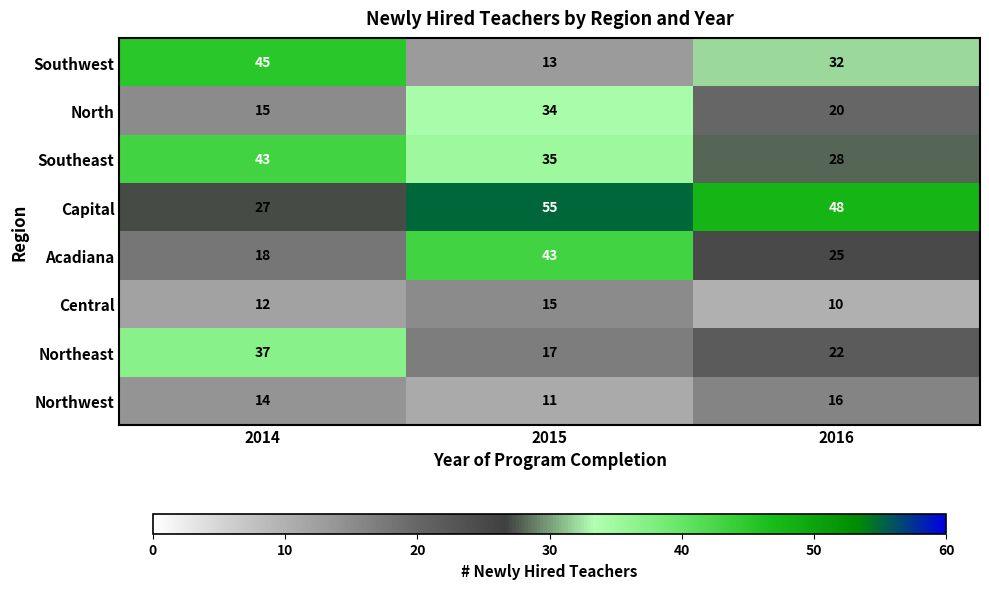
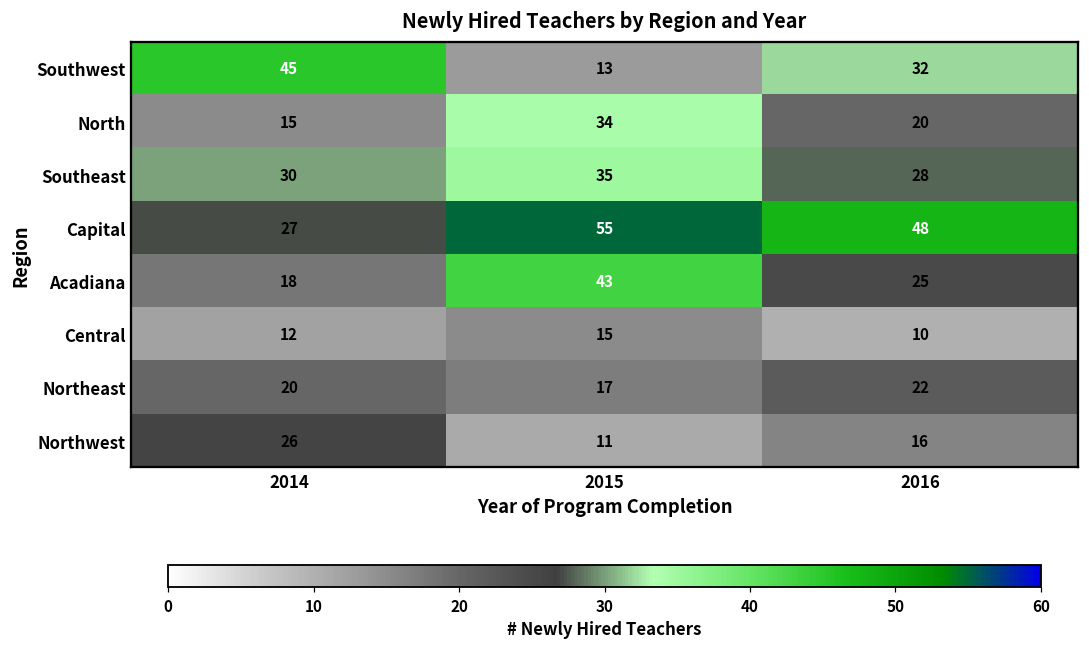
Southeast, 2014: 43 -> 30
Northeast, 2014: 37 -> 20
Northwest, 2014: 14 -> 26
